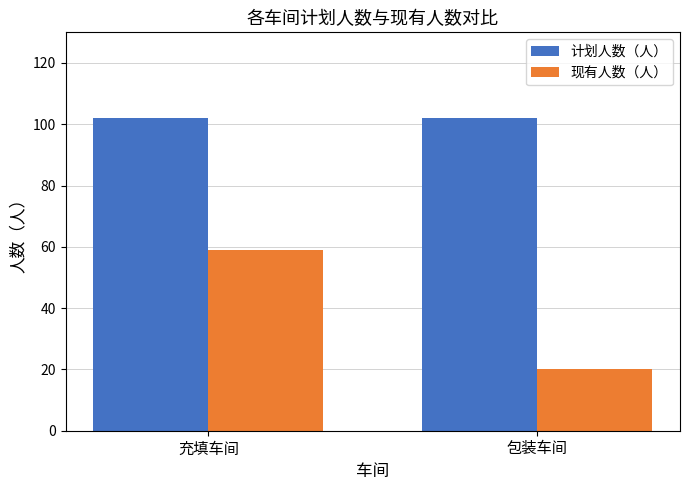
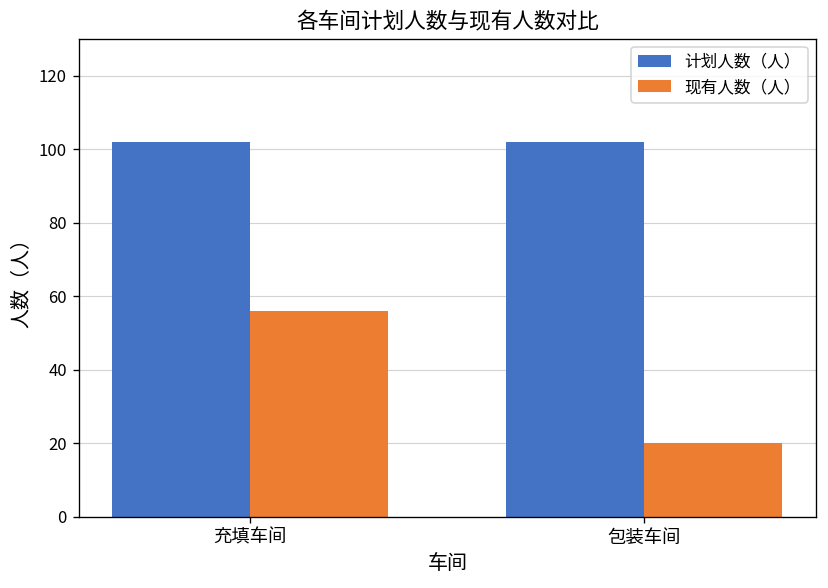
现有人数（人）, 充填车间: 59 -> 56
